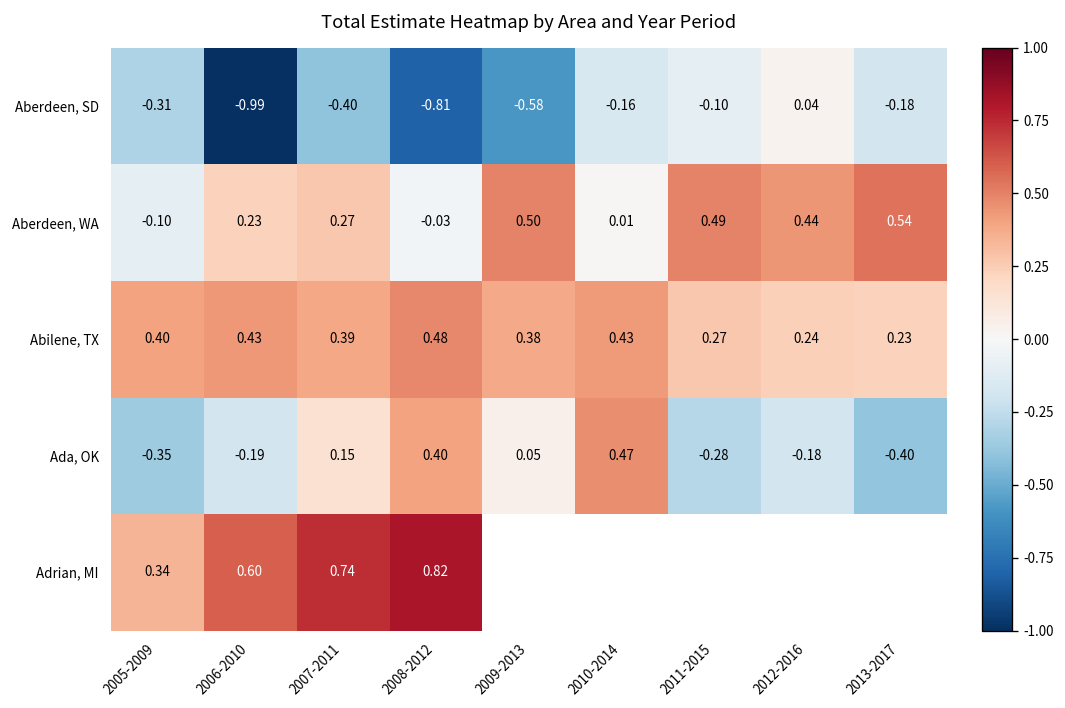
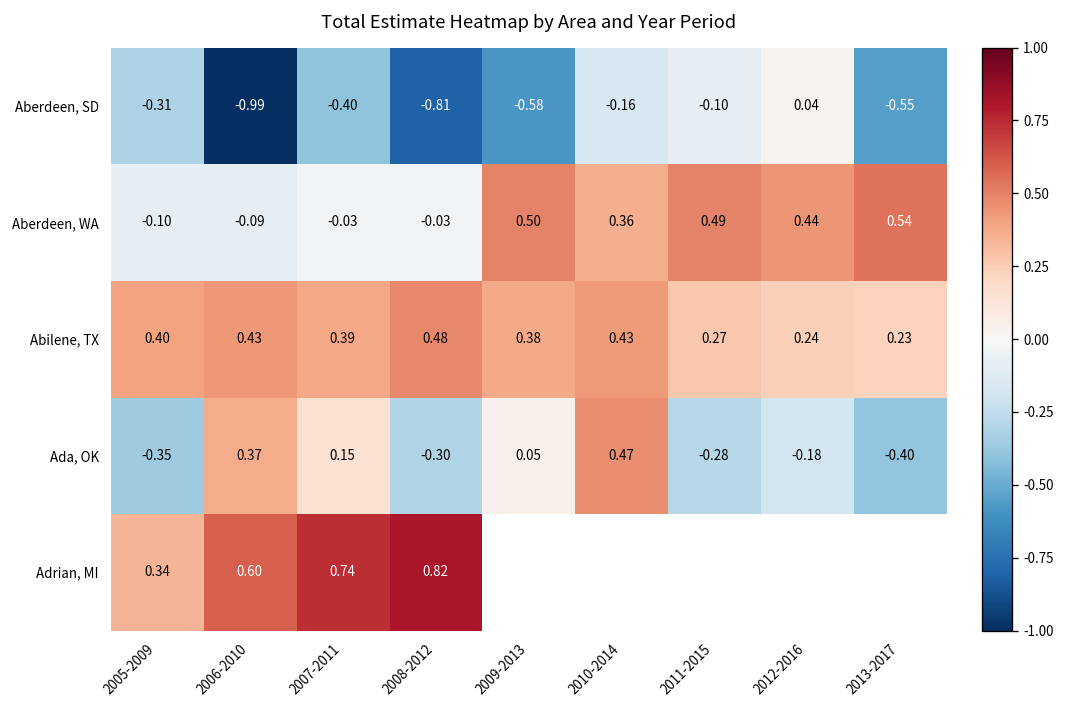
Aberdeen, SD, 2013-2017: -0.18 -> -0.55
Aberdeen, WA, 2006-2010: 0.23 -> -0.09
Aberdeen, WA, 2007-2011: 0.27 -> -0.03
Aberdeen, WA, 2010-2014: 0.01 -> 0.36
Ada, OK, 2006-2010: -0.19 -> 0.37
Ada, OK, 2008-2012: 0.40 -> -0.30
